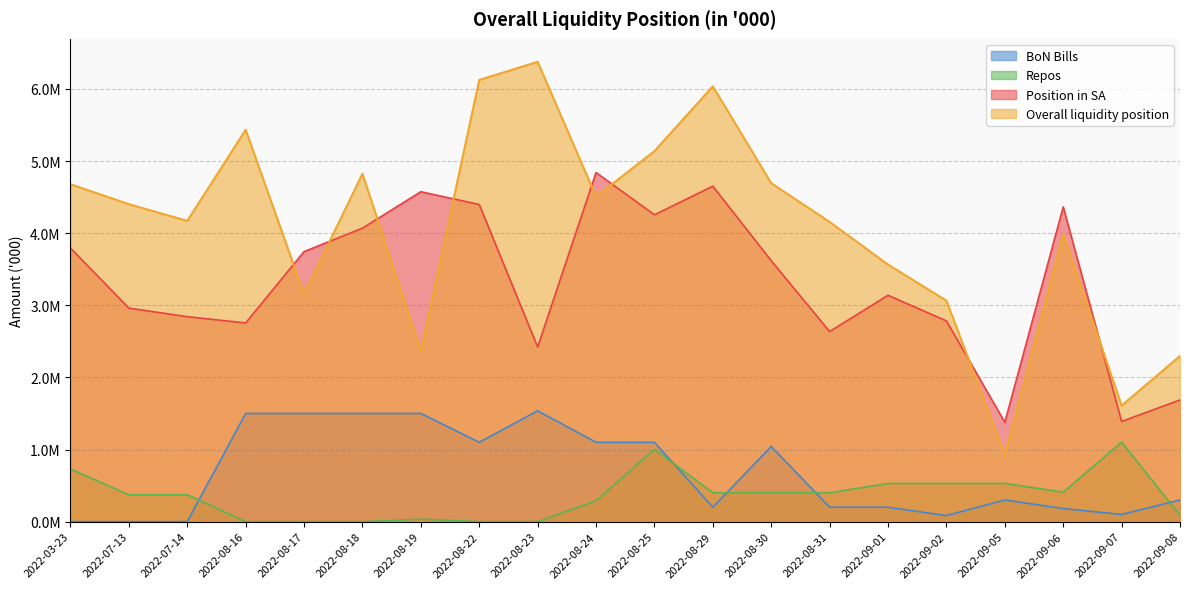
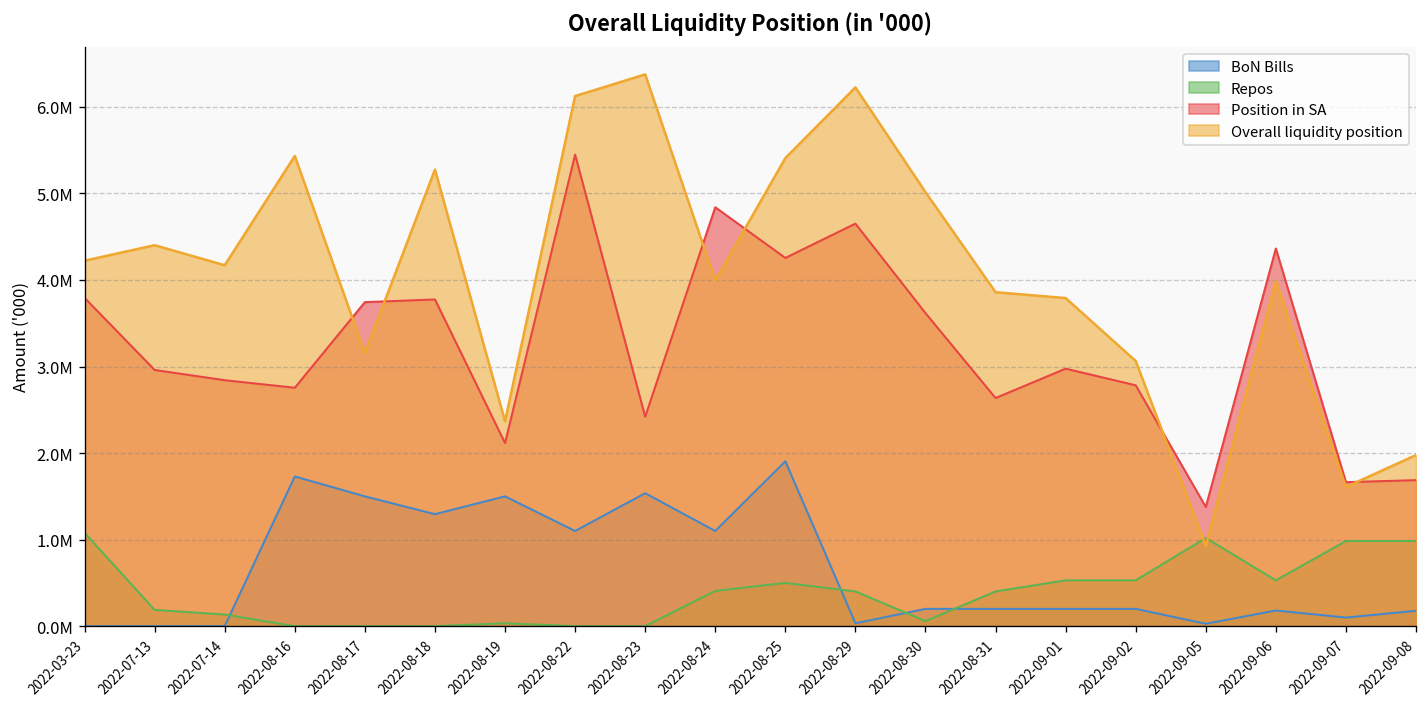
Repos, 2022-03-23: 700000 -> 1100000
Overall liquidity position, 2022-03-23: 4700000 -> 4200000
Repos, 2022-07-13: 400000 -> 200000
Repos, 2022-07-14: 400000 -> 100000
BoN Bills, 2022-08-16: 1500000 -> 1700000
BoN Bills, 2022-08-18: 1500000 -> 1300000
Position in SA, 2022-08-18: 4100000 -> 3800000
Overall liquidity position, 2022-08-18: 4800000 -> 5300000
Position in SA, 2022-08-19: 4600000 -> 2100000
Position in SA, 2022-08-22: 4400000 -> 5400000
Repos, 2022-08-24: 300000 -> 400000
Overall liquidity position, 2022-08-24: 4500000 -> 4000000
BoN Bills, 2022-08-25: 1100000 -> 1900000
Repos, 2022-08-25: 1000000 -> 500000
Overall liquidity position, 2022-08-25: 5100000 -> 5400000
BoN Bills, 2022-08-29: 200000 -> 0
Overall liquidity position, 2022-08-29: 6000000 -> 6200000
BoN Bills, 2022-08-30: 1000000 -> 200000
Repos, 2022-08-30: 400000 -> 100000
Overall liquidity position, 2022-08-30: 4700000 -> 5000000
Overall liquidity position, 2022-08-31: 4200000 -> 3900000
Position in SA, 2022-09-01: 3100000 -> 3000000
Overall liquidity position, 2022-09-01: 3600000 -> 3800000
BoN Bills, 2022-09-02: 100000 -> 200000
BoN Bills, 2022-09-05: 300000 -> 0
Repos, 2022-09-05: 500000 -> 1000000
Repos, 2022-09-06: 400000 -> 500000
Repos, 2022-09-07: 1100000 -> 1000000
Position in SA, 2022-09-07: 1400000 -> 1700000
BoN Bills, 2022-09-08: 300000 -> 200000
Repos, 2022-09-08: 100000 -> 1000000
Overall liquidity position, 2022-09-08: 2300000 -> 2000000
